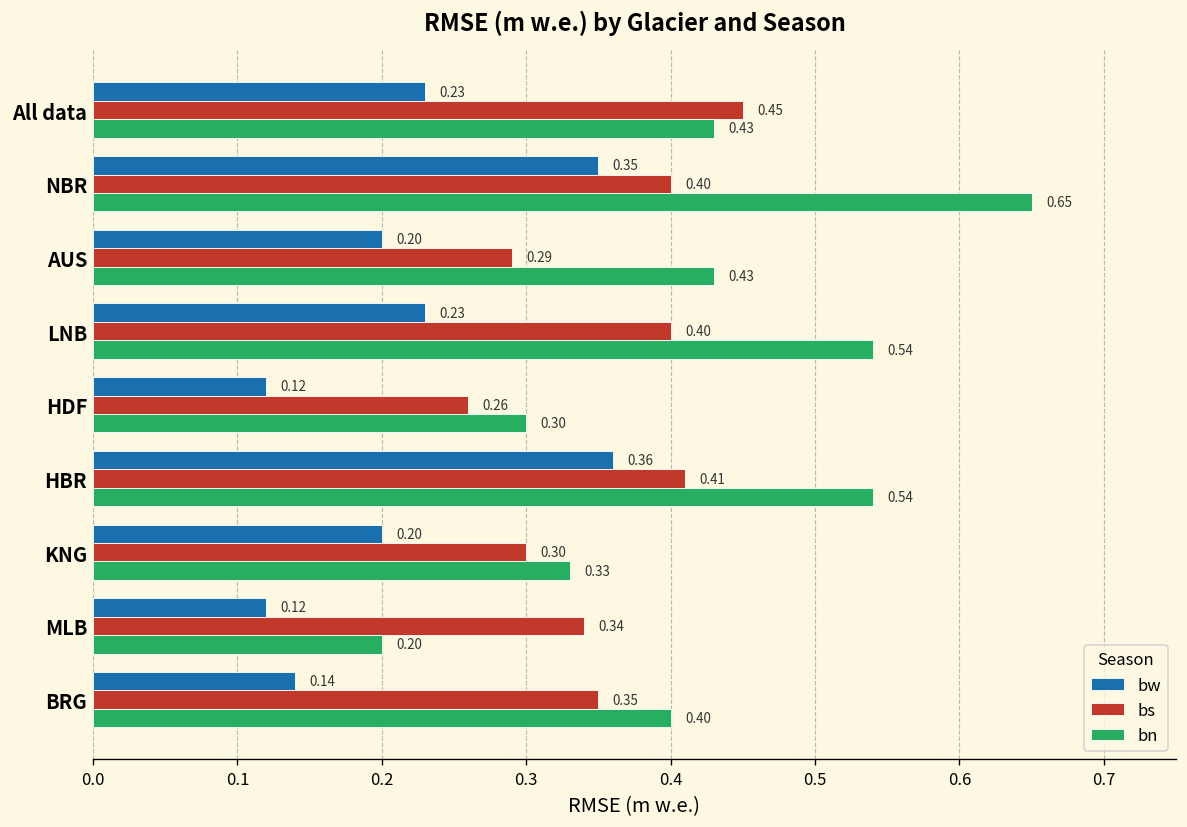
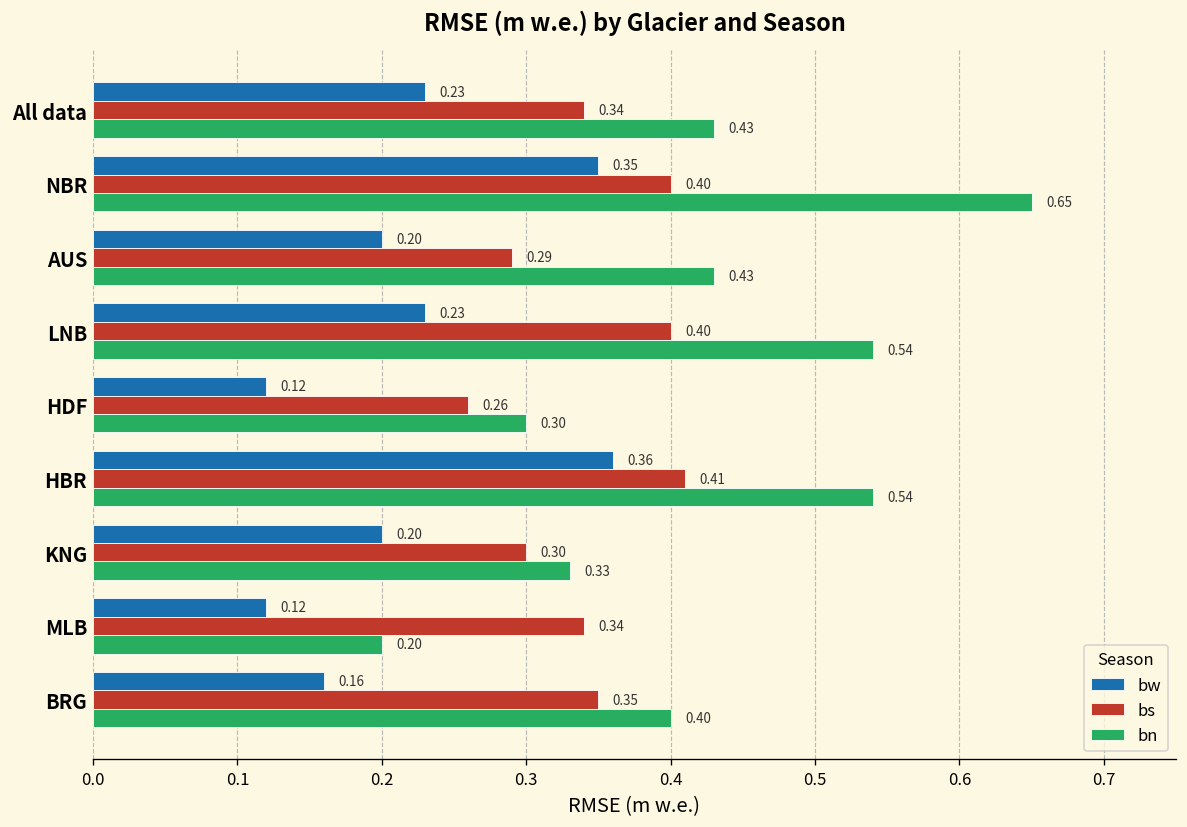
bs, All data: 0.45 -> 0.34
bw, BRG: 0.14 -> 0.16
